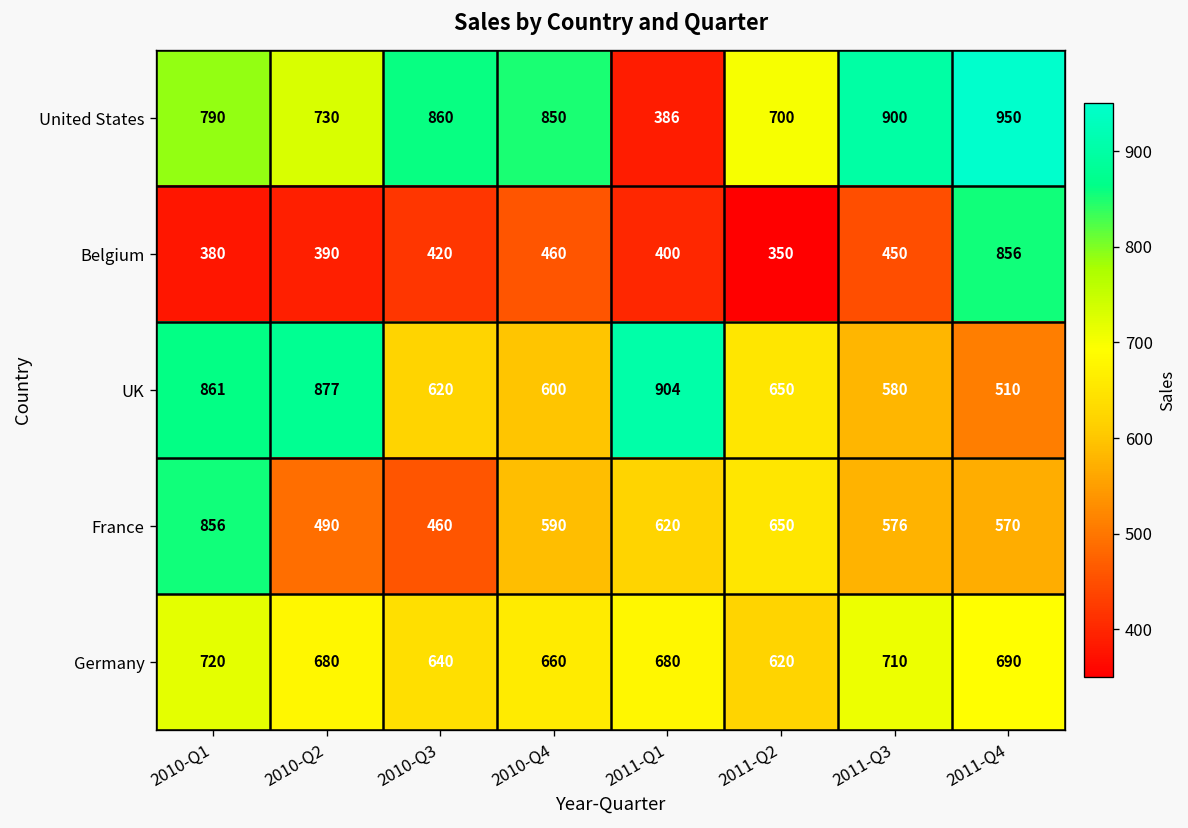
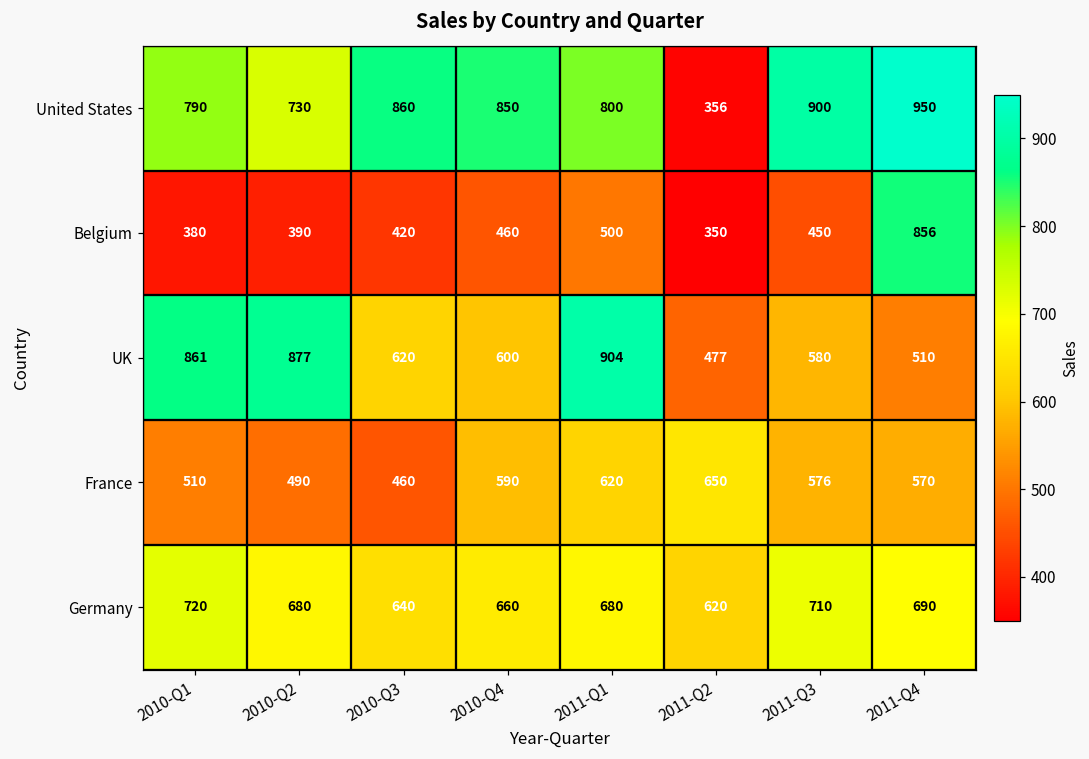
United States, 2011-Q1: 386 -> 800
United States, 2011-Q2: 700 -> 356
Belgium, 2011-Q1: 400 -> 500
UK, 2011-Q2: 650 -> 477
France, 2010-Q1: 856 -> 510
